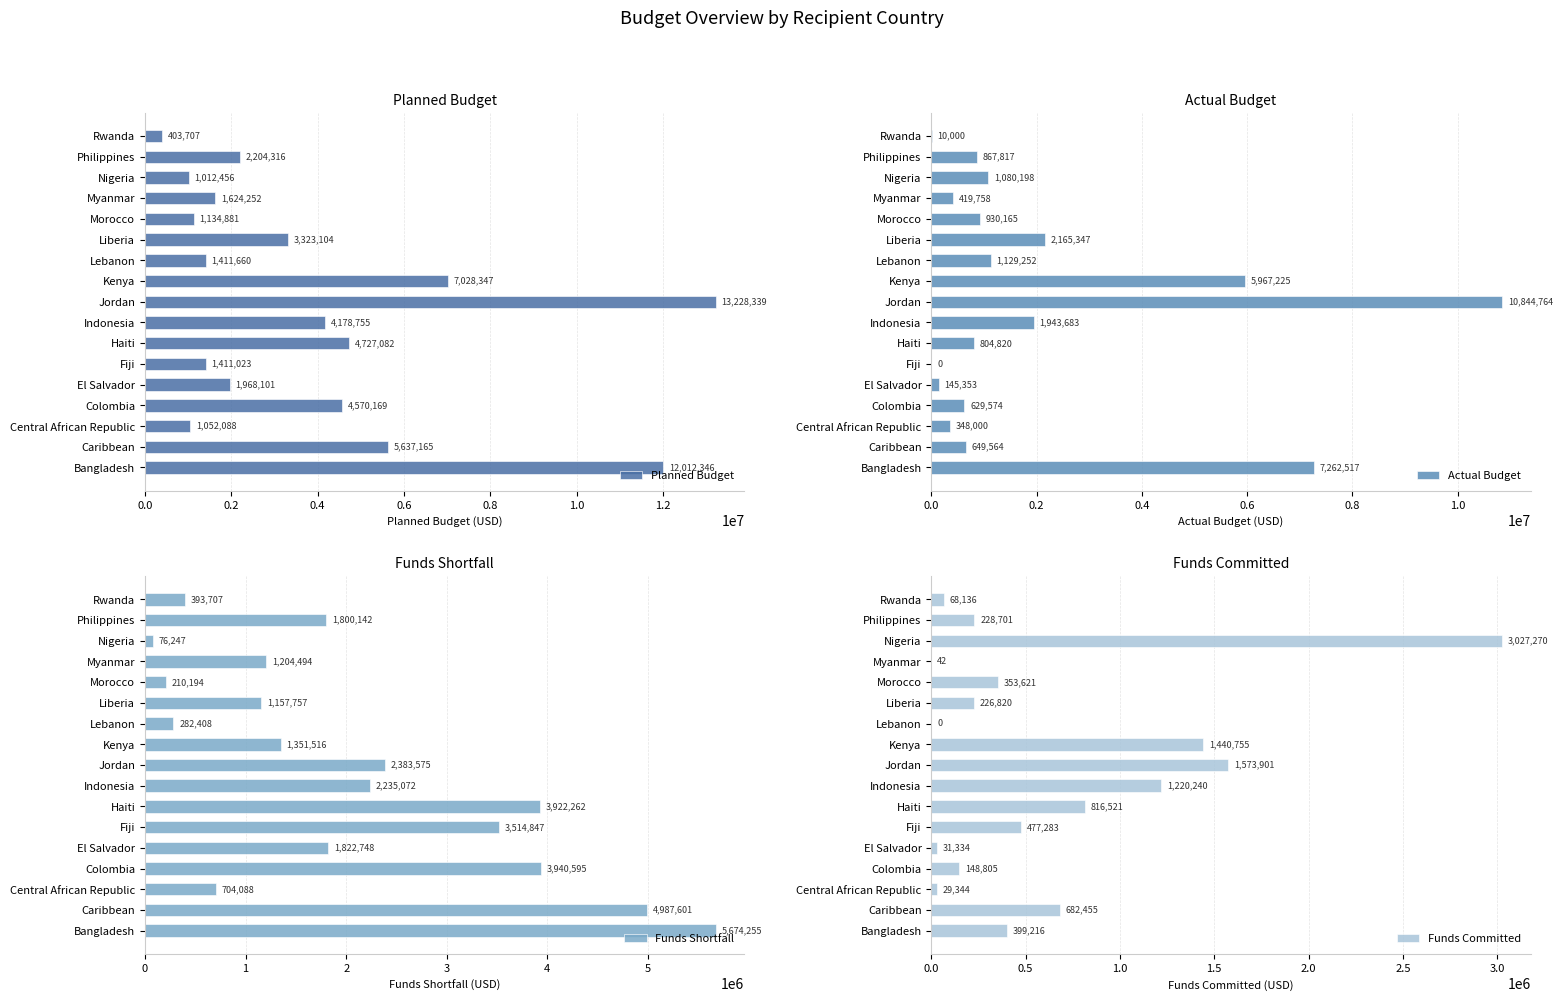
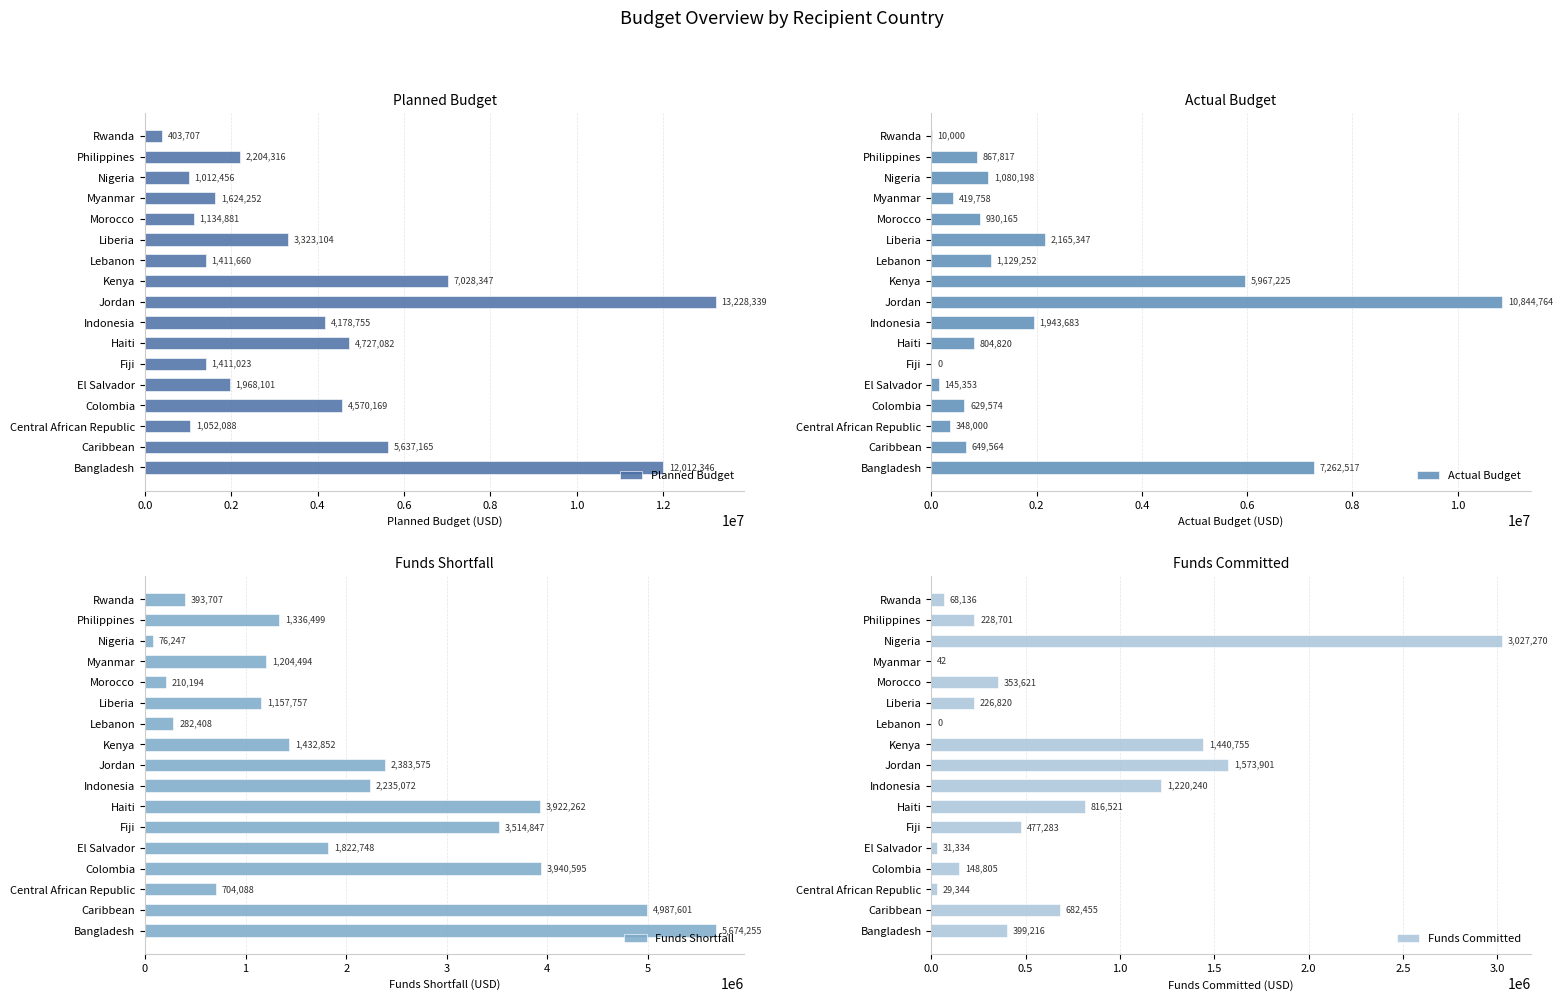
Funds Shortfall, Philippines: 1,800,142 -> 1,336,499
Funds Shortfall, Kenya: 1,351,516 -> 1,432,852
